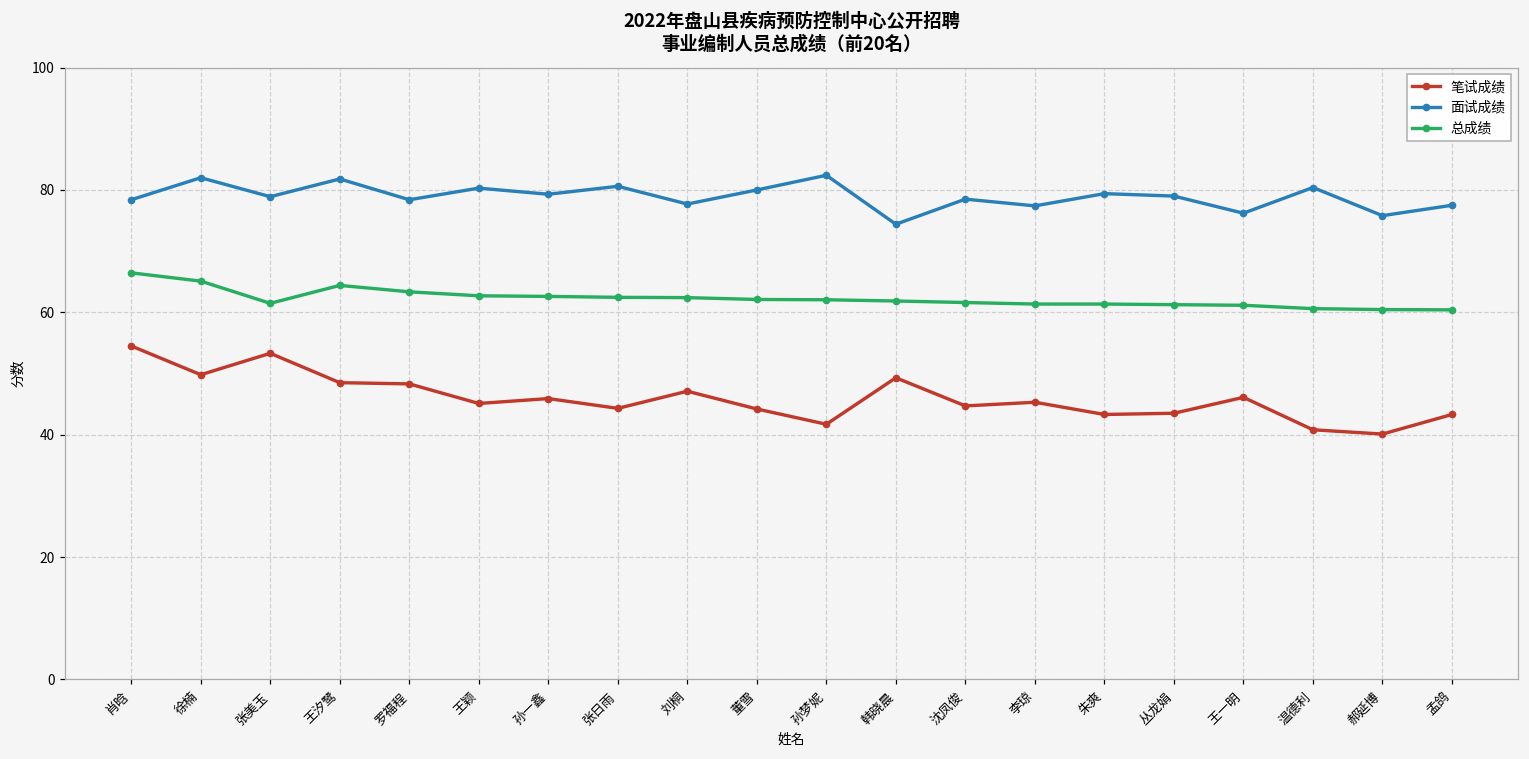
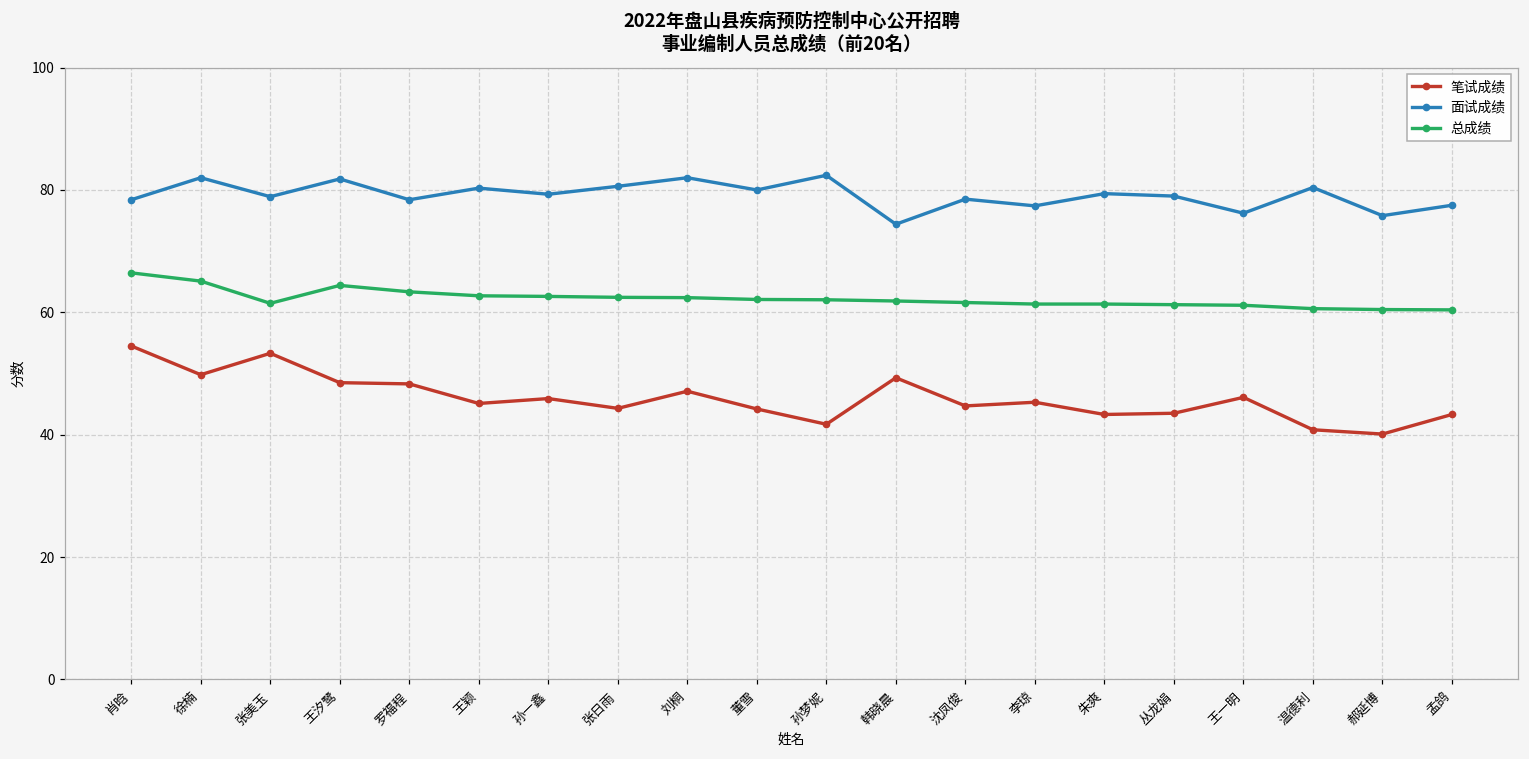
面试成绩, 刘桐: 78 -> 82
